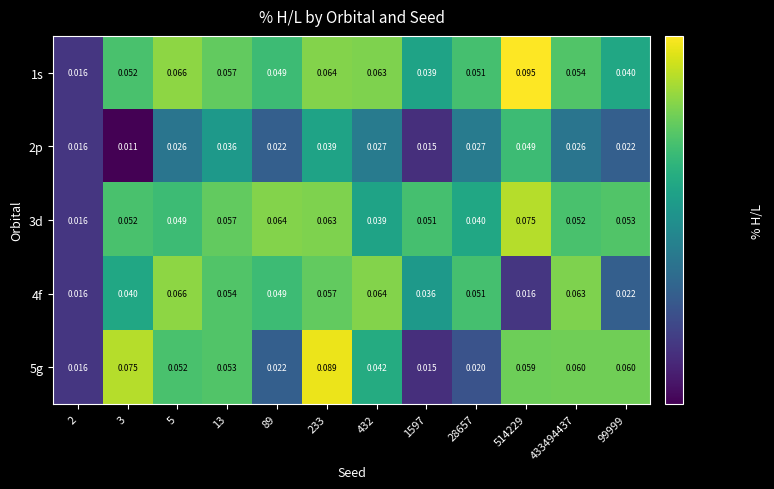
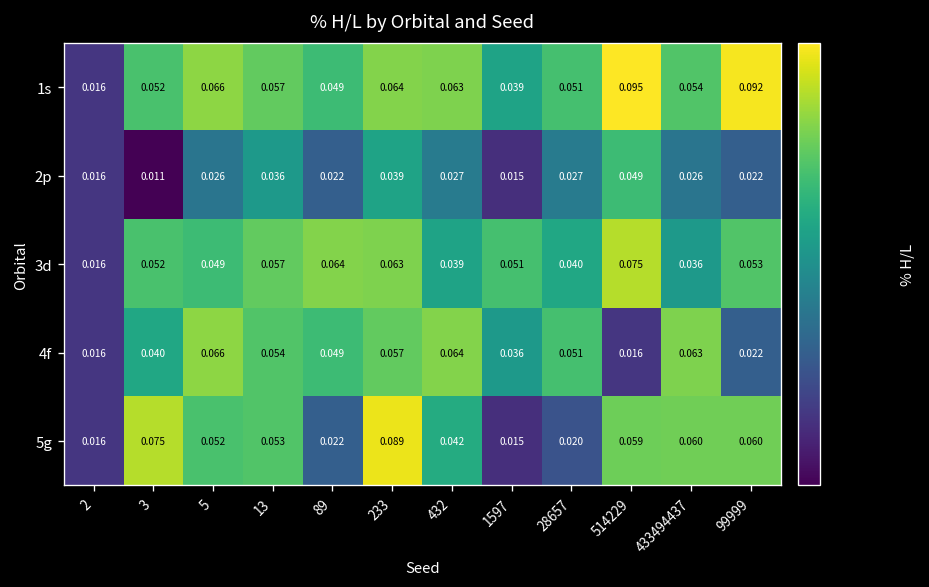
1s, 99999: 0.040 -> 0.092
3d, 433494437: 0.052 -> 0.036
